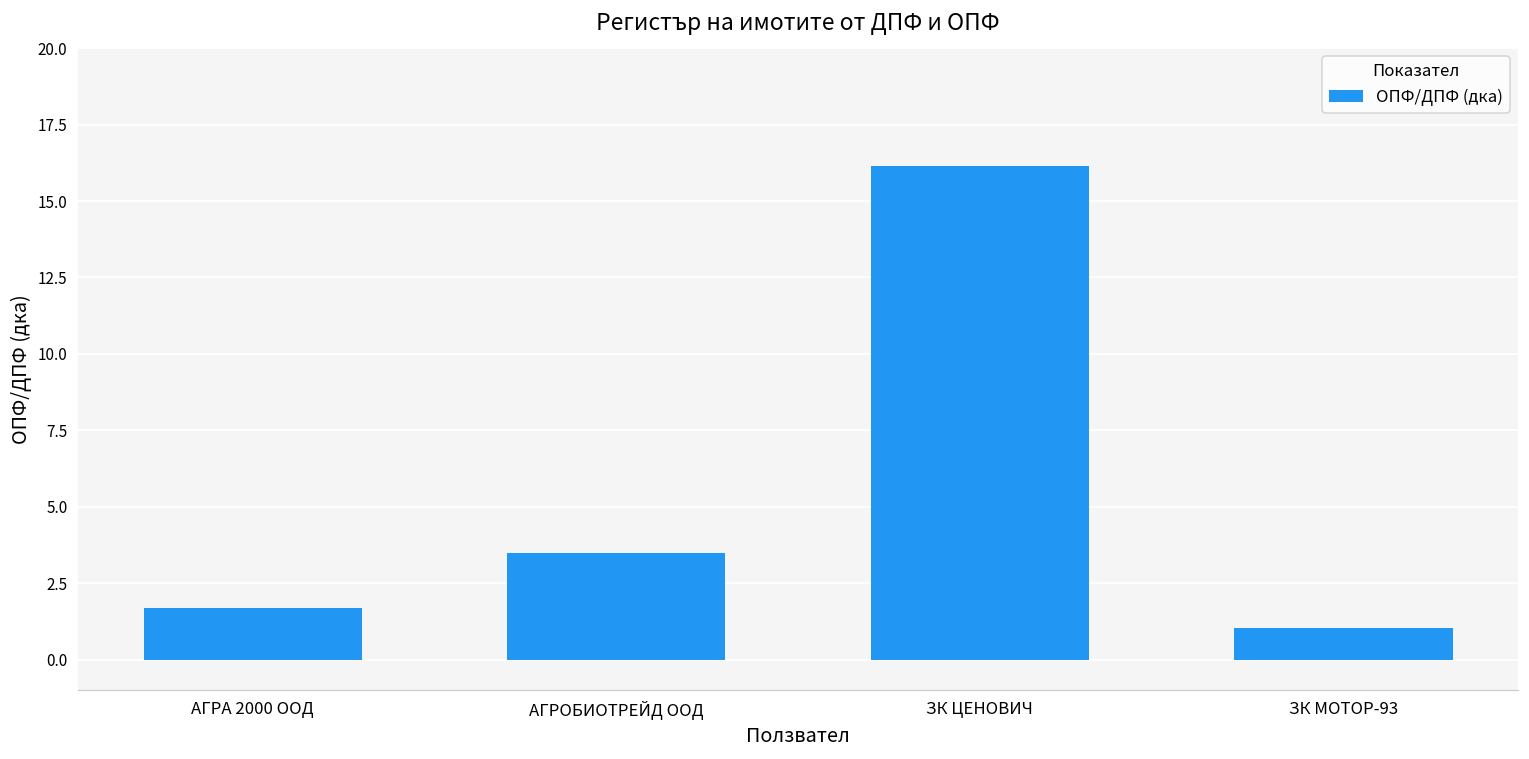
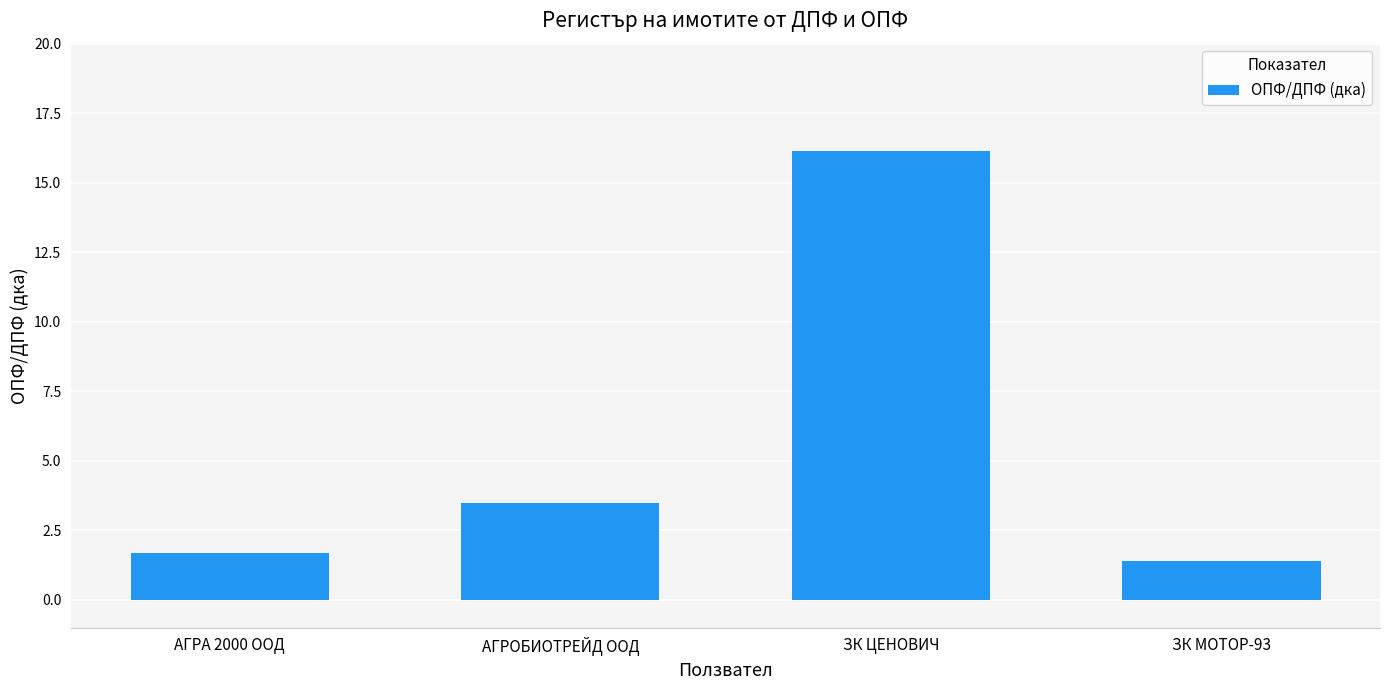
ЗК МОТОР-93: 1.0 -> 1.4
